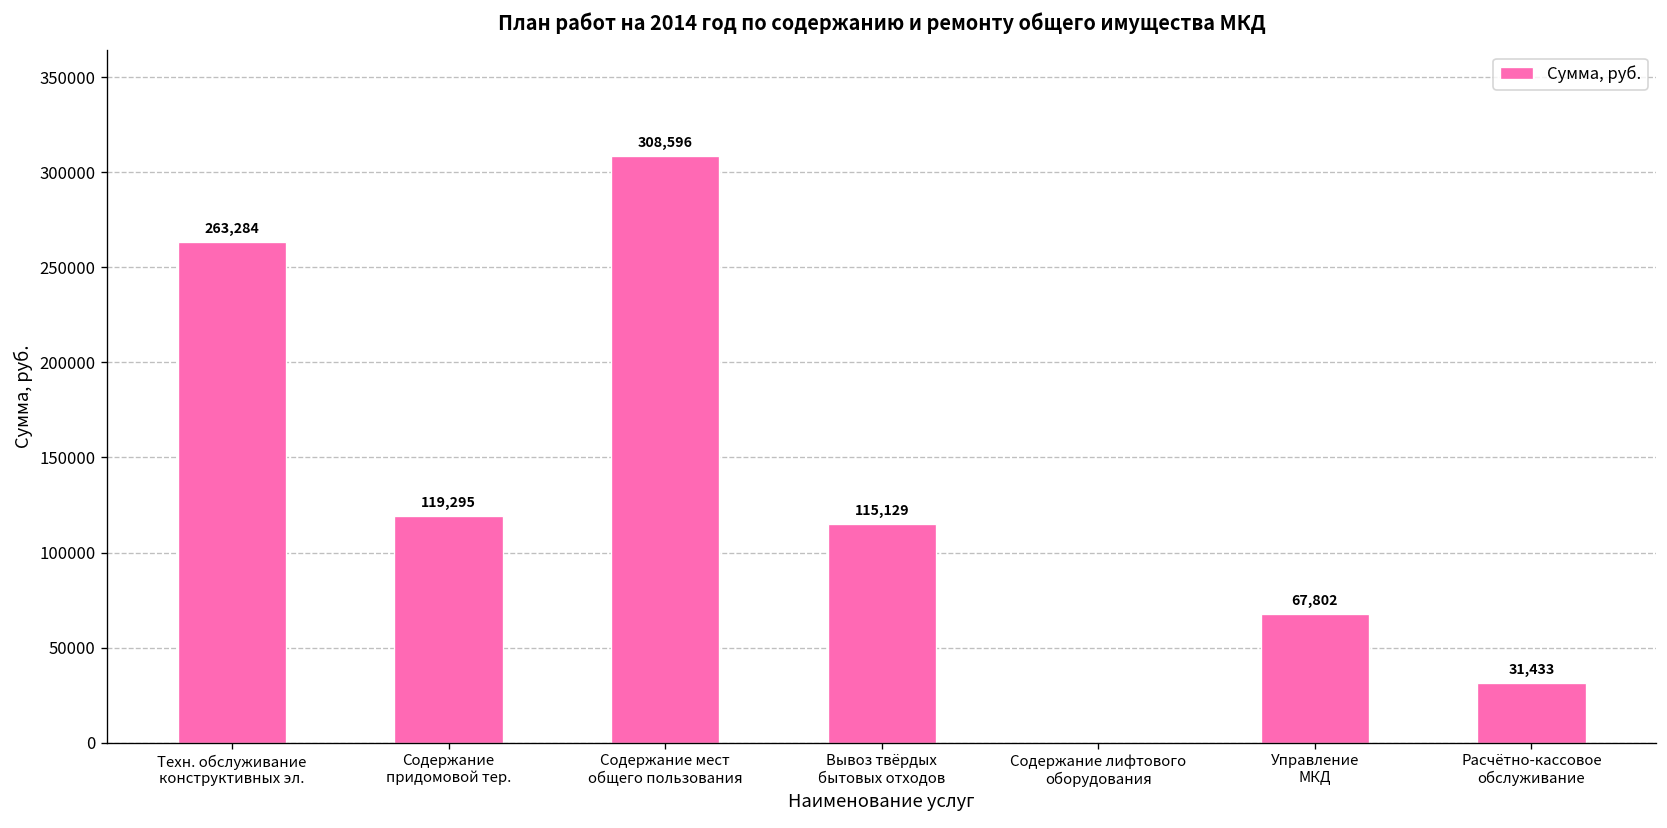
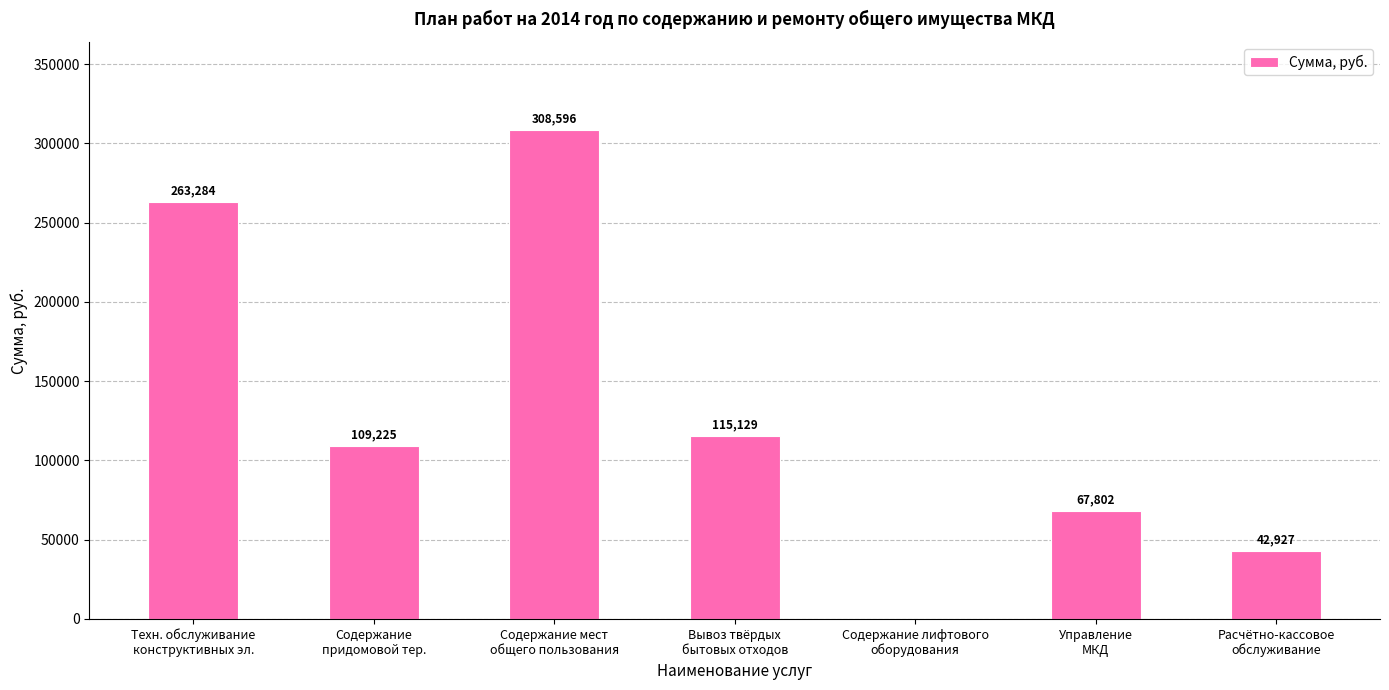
Содержание придомовой тер.: 119,295 -> 109,225
Расчётно-кассовое обслуживание: 31,433 -> 42,927
